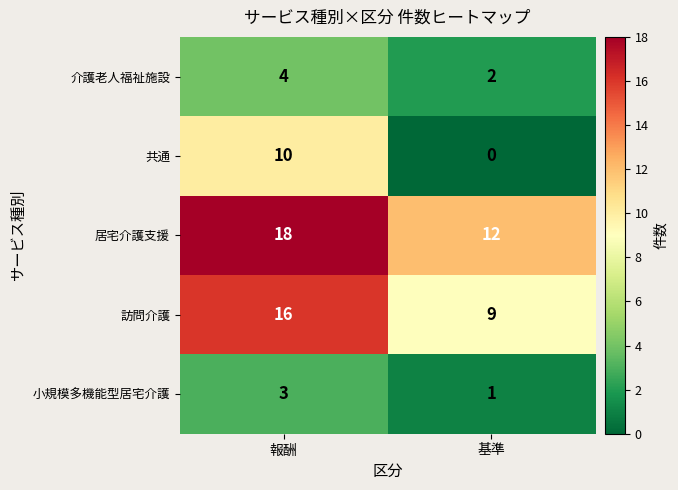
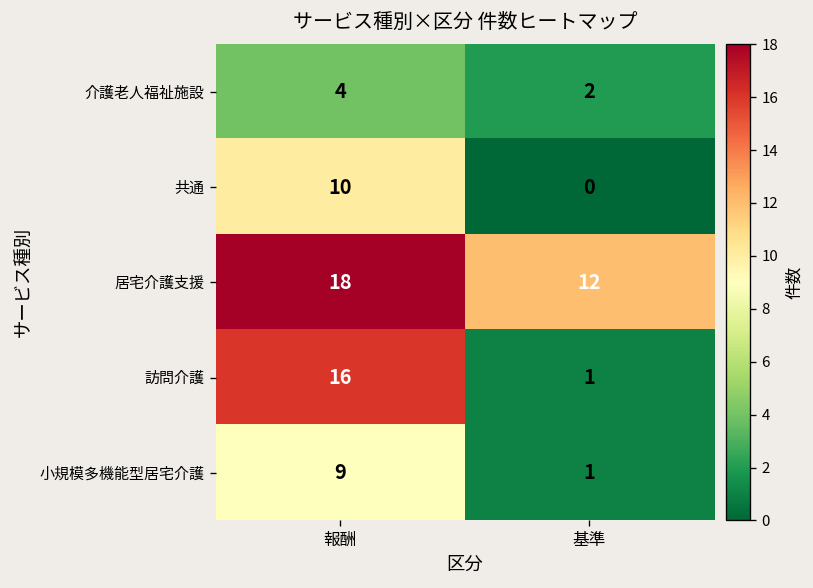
訪問介護, 基準: 9 -> 1
小規模多機能型居宅介護, 報酬: 3 -> 9
